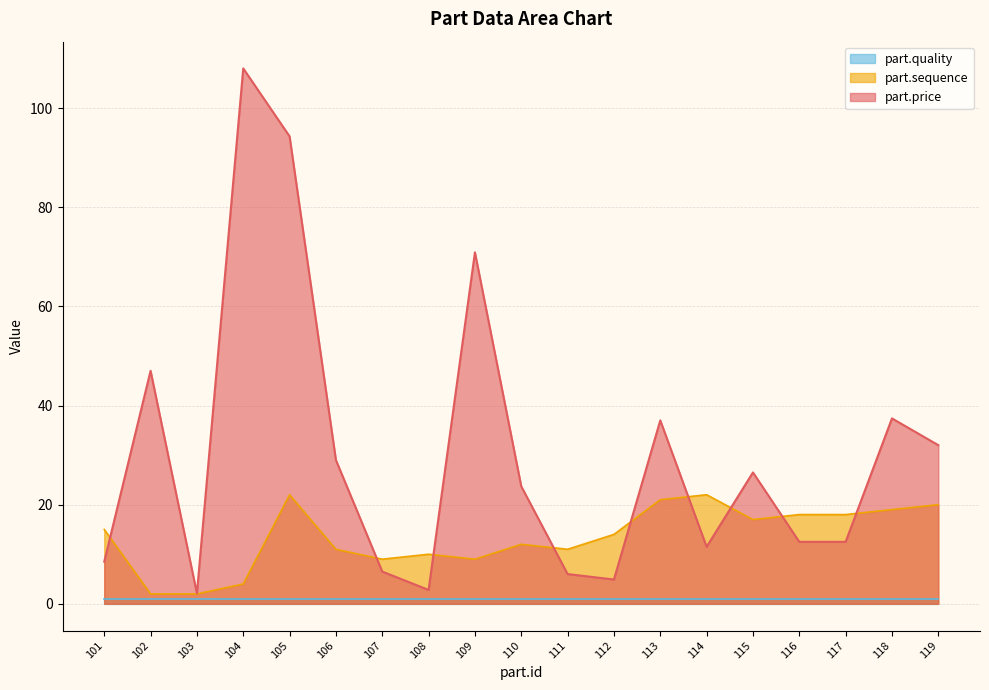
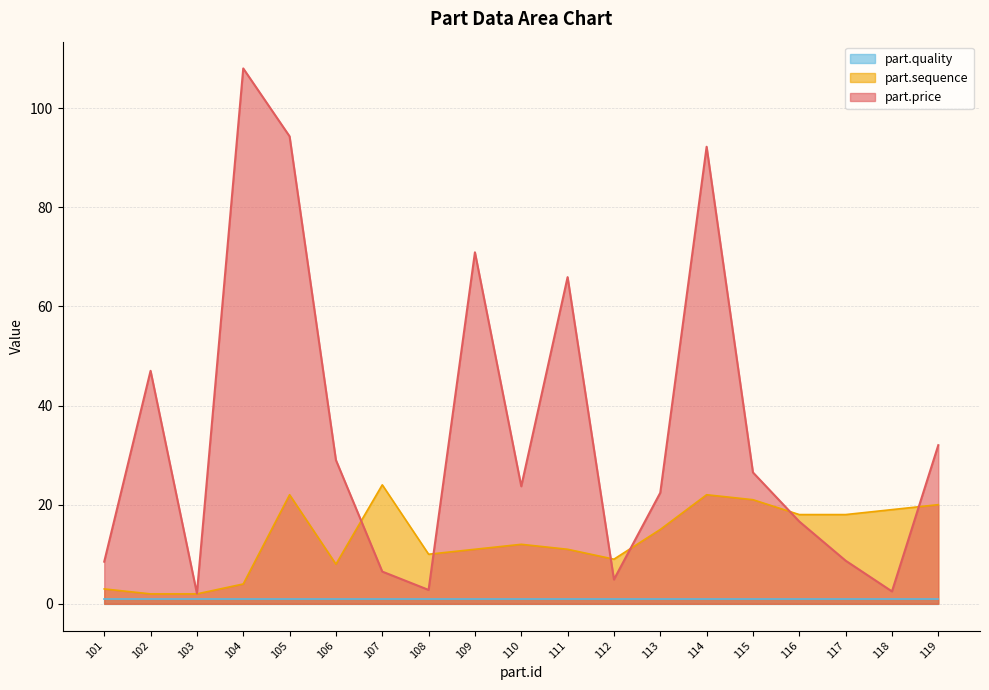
part.sequence, 101: 15 -> 3
part.sequence, 106: 11 -> 8
part.sequence, 107: 9 -> 24
part.sequence, 109: 9 -> 11
part.price, 111: 6 -> 66
part.sequence, 112: 14 -> 9
part.sequence, 113: 21 -> 15
part.price, 113: 37 -> 22
part.price, 114: 12 -> 92
part.sequence, 115: 17 -> 21
part.price, 116: 13 -> 17
part.price, 117: 13 -> 9
part.price, 118: 37 -> 3
